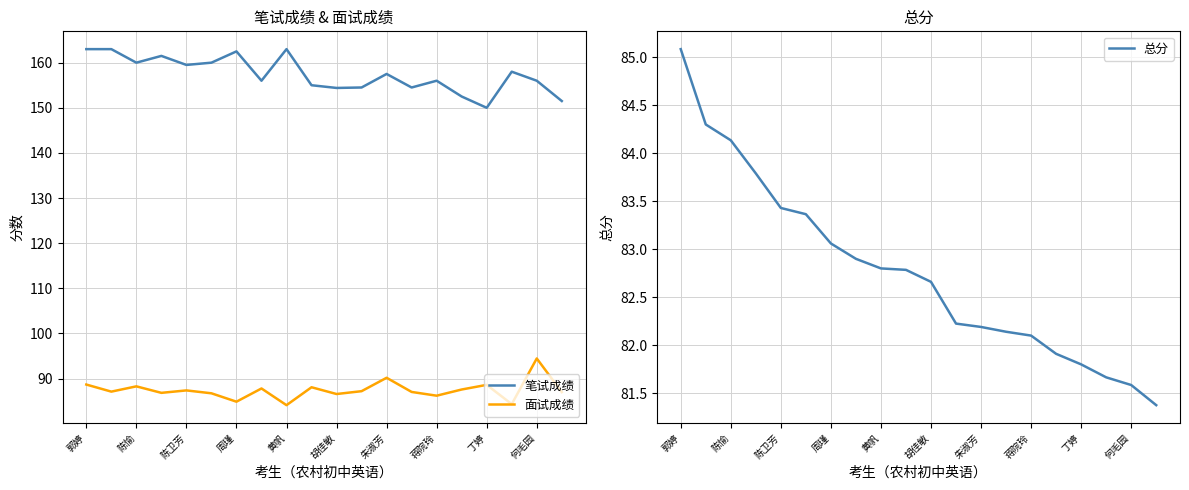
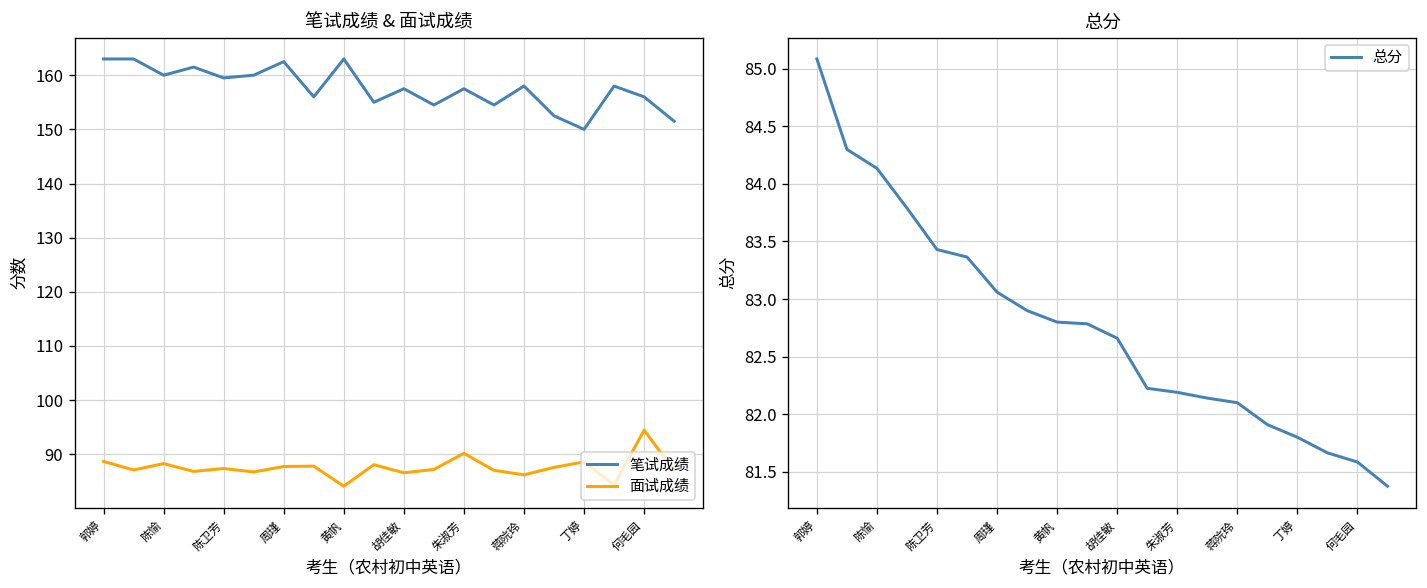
笔试成绩 & 面试成绩, 面试成绩, 周瑾: 85 -> 88
笔试成绩 & 面试成绩, 笔试成绩, 胡佳敏: 154 -> 158
笔试成绩 & 面试成绩, 笔试成绩, 蒋院玲: 156 -> 158
